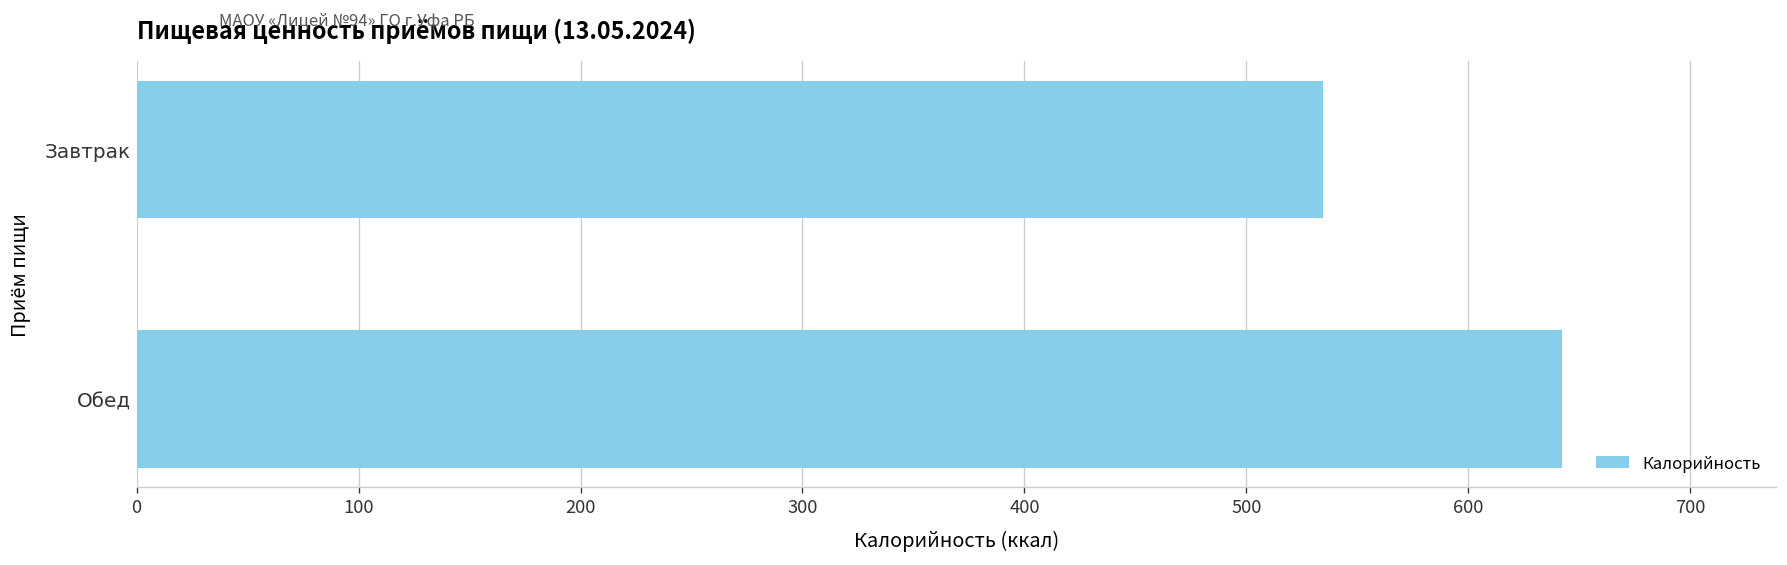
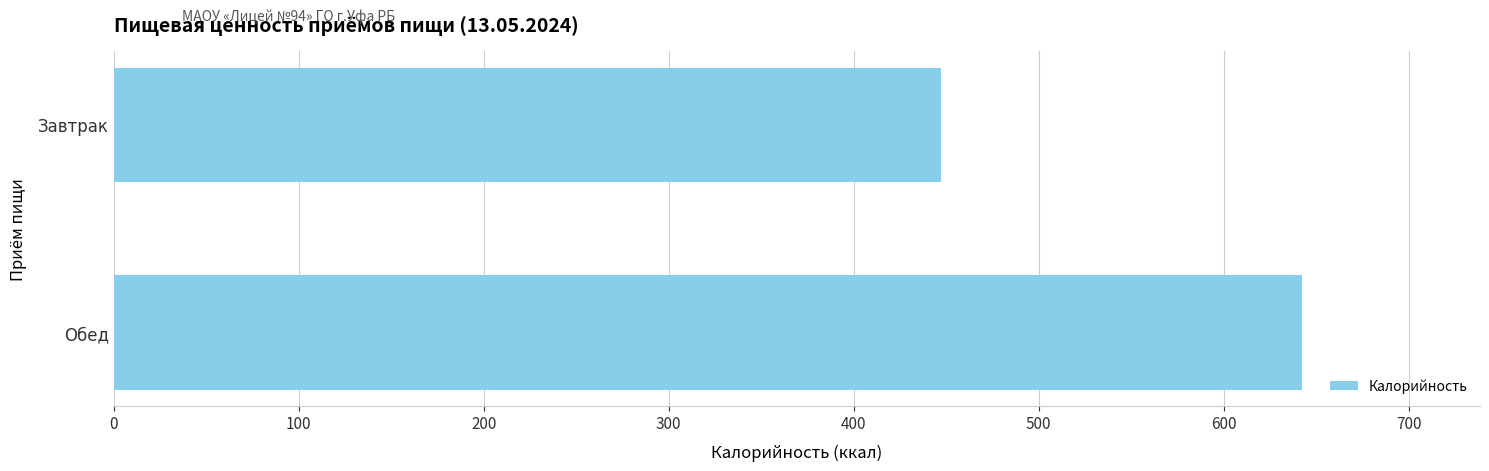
Завтрак: 535 -> 447
